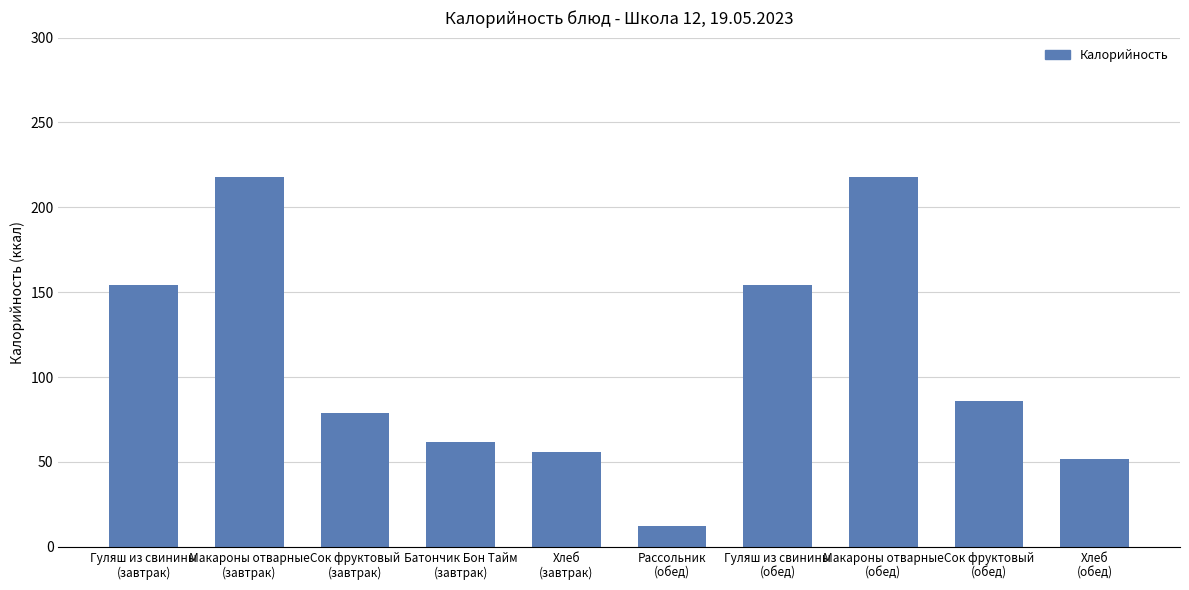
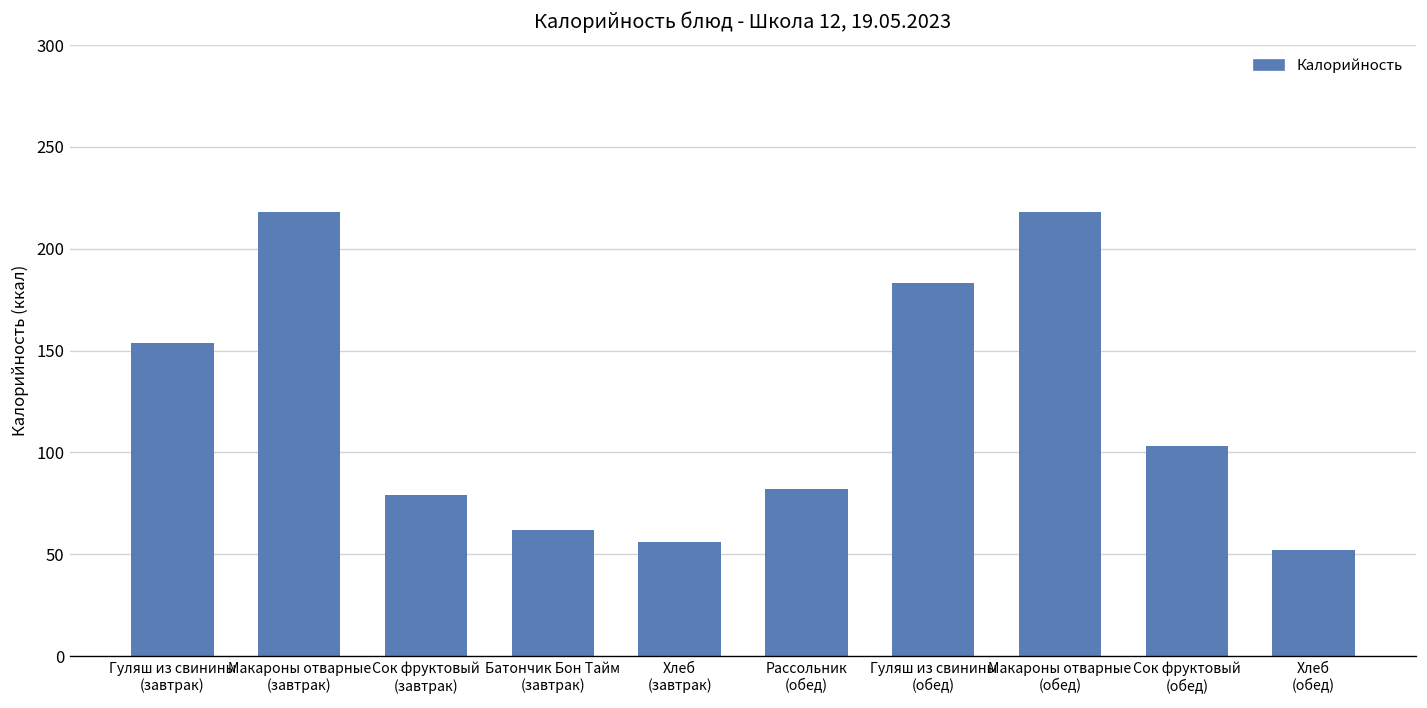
Рассольник (обед): 12 -> 82
Гуляш из свинины (обед): 154 -> 183
Сок фруктовый (обед): 86 -> 103
